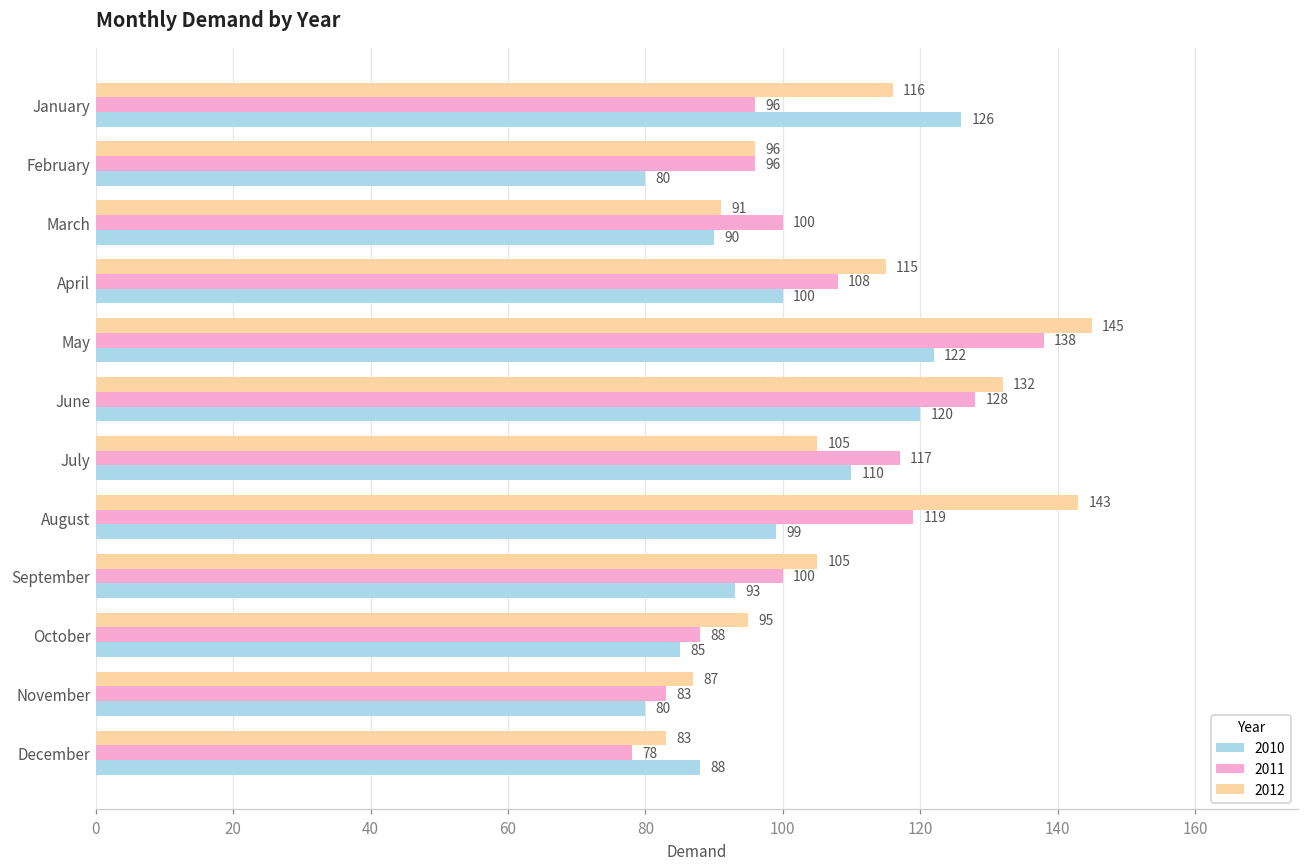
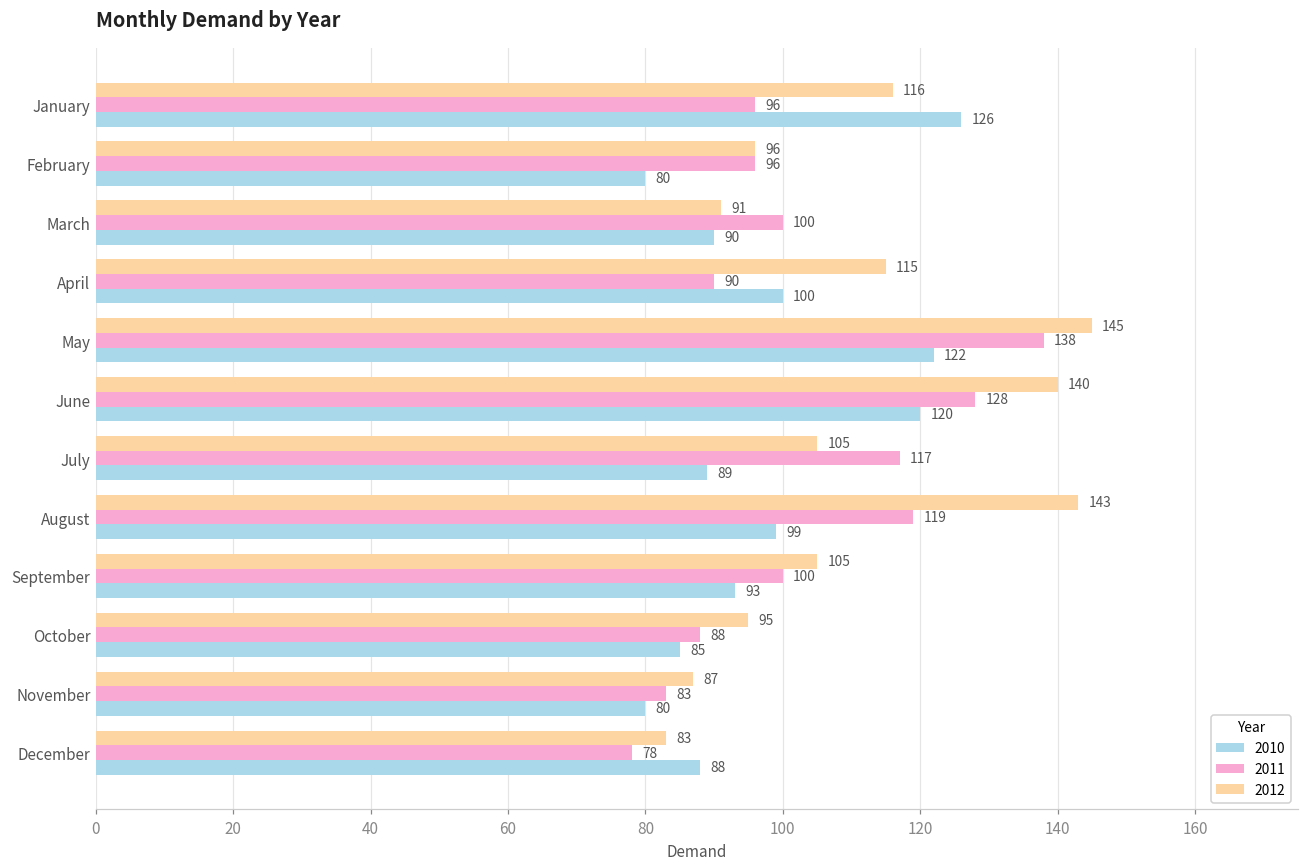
2011, April: 108 -> 90
2012, June: 132 -> 140
2010, July: 110 -> 89
